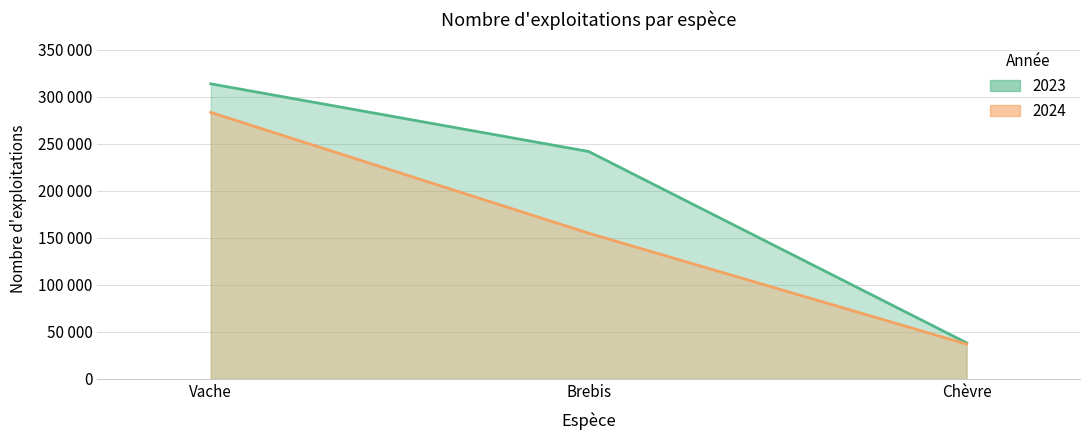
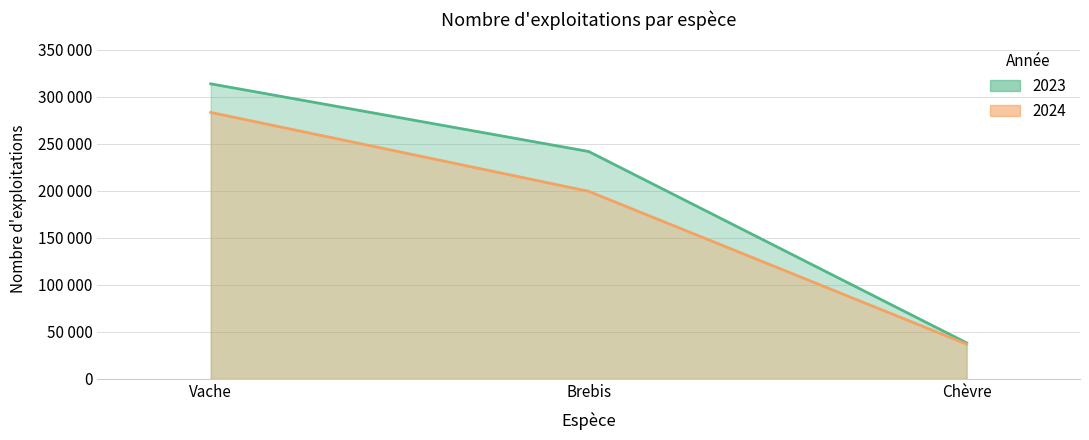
2024, Brebis: 160000 -> 200000
